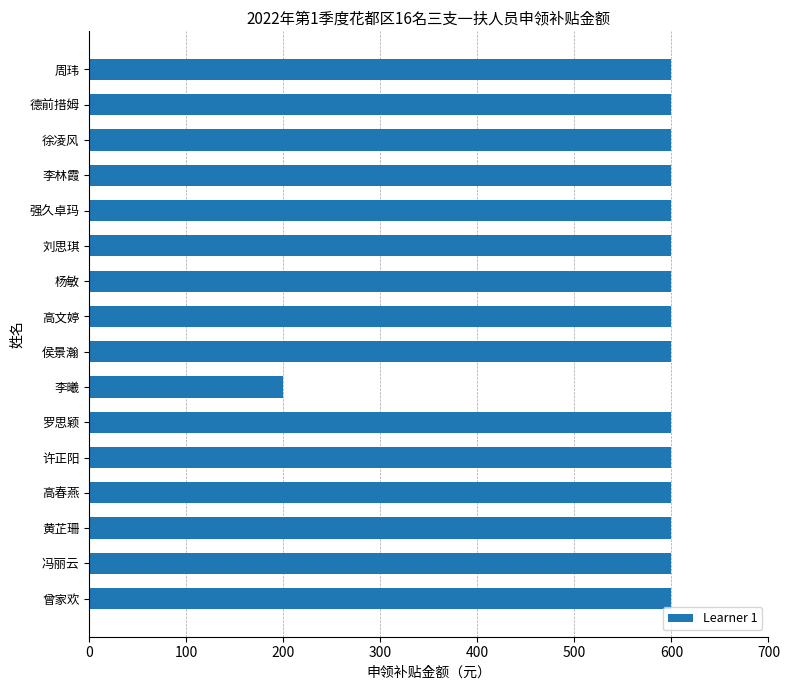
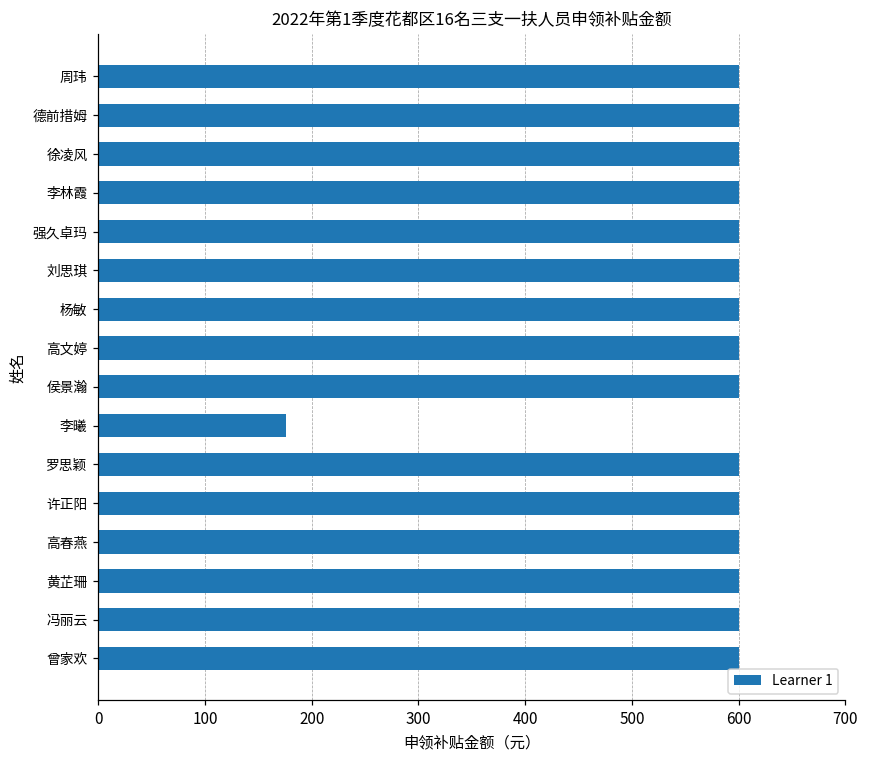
李曦: 200 -> 180
